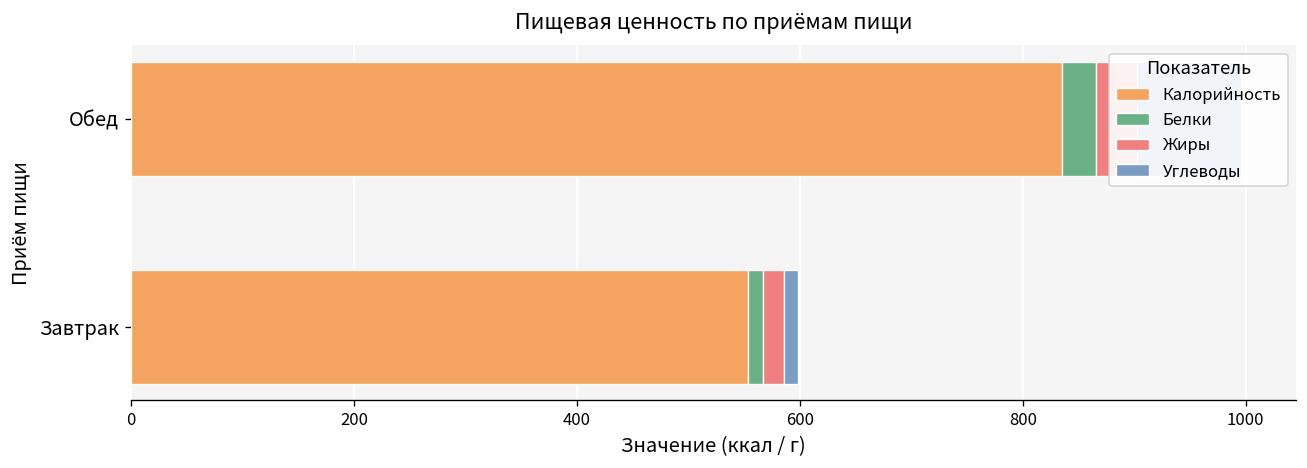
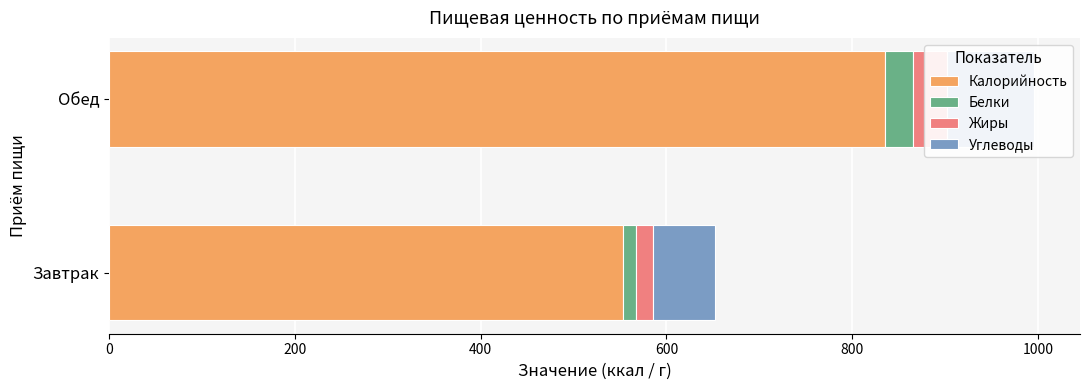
Углеводы, Завтрак: 10 -> 70
